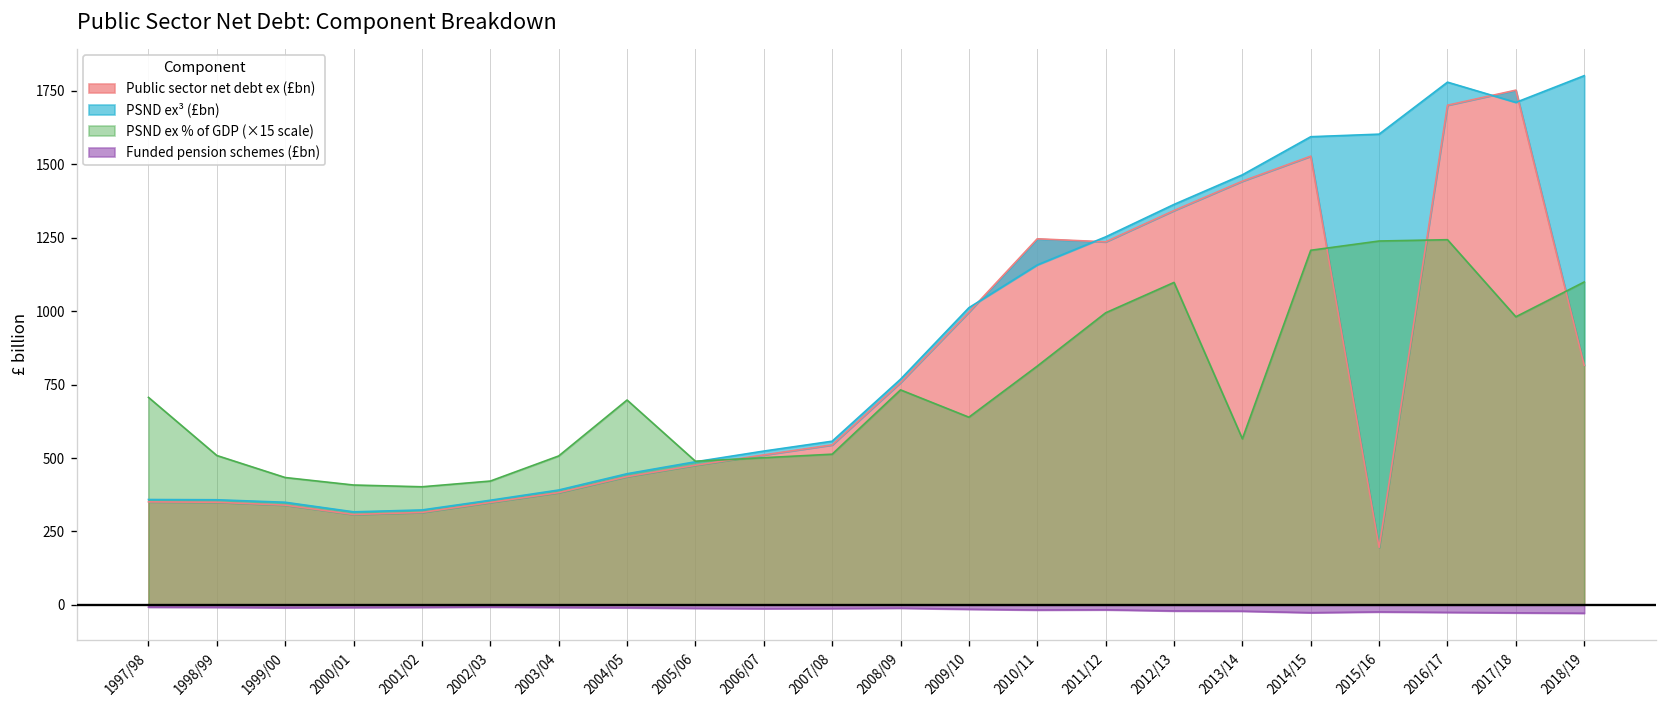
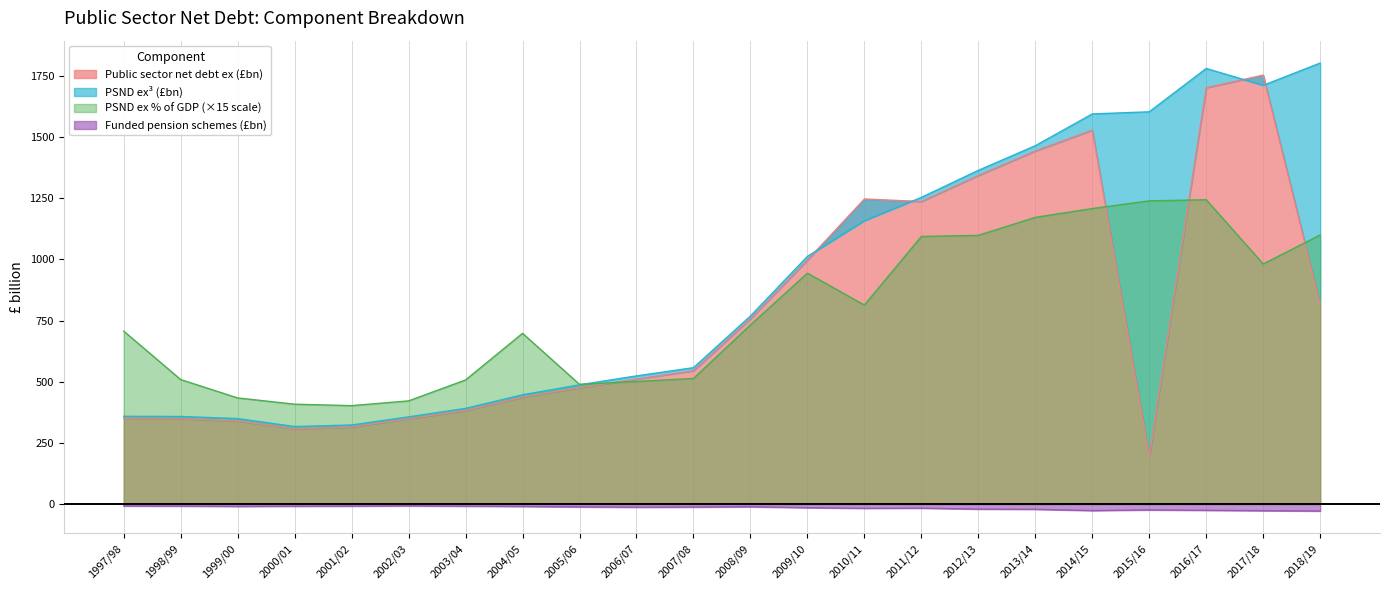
PSND ex % of GDP (×15 scale), 2009/10: 640 -> 940
PSND ex % of GDP (×15 scale), 2011/12: 990 -> 1090
PSND ex % of GDP (×15 scale), 2013/14: 570 -> 1170
